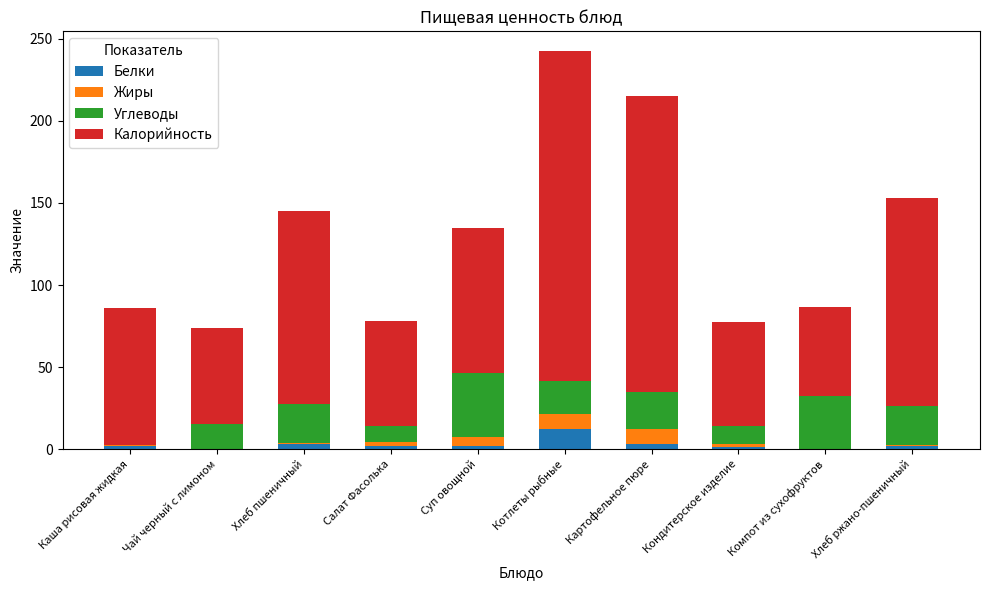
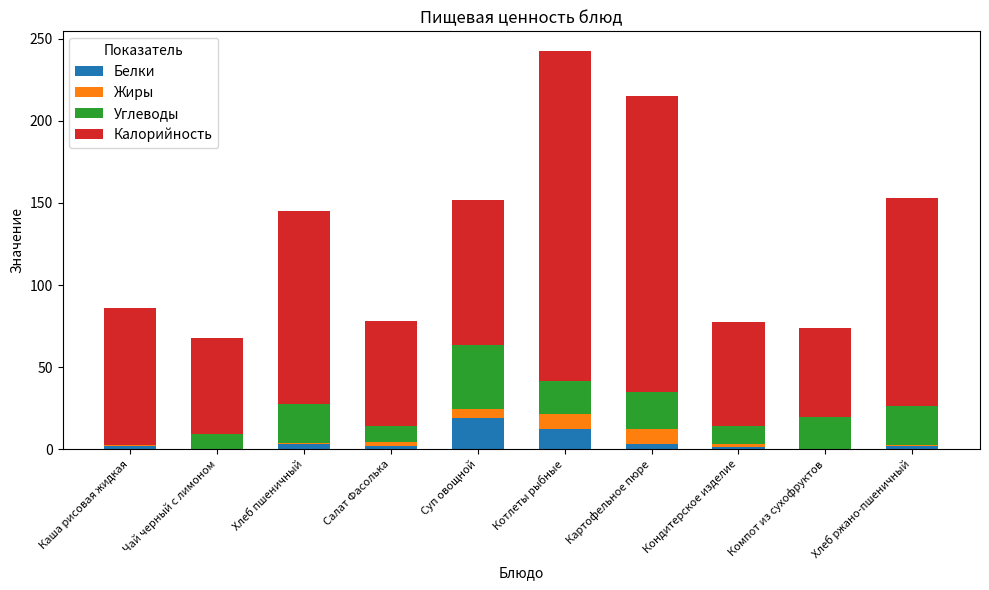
Углеводы, Чай черный с лимоном: 15 -> 9
Белки, Суп овощной: 2 -> 19
Углеводы, Компот из сухофруктов: 32 -> 19
